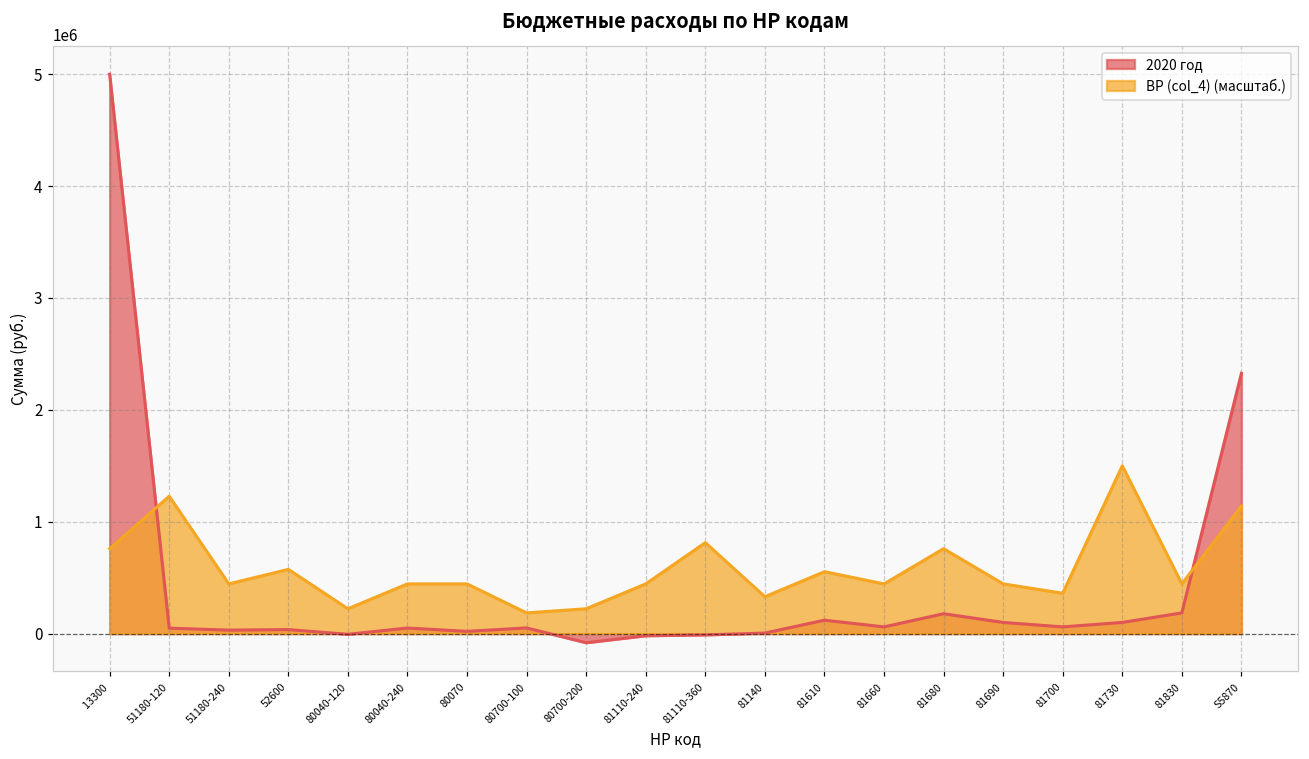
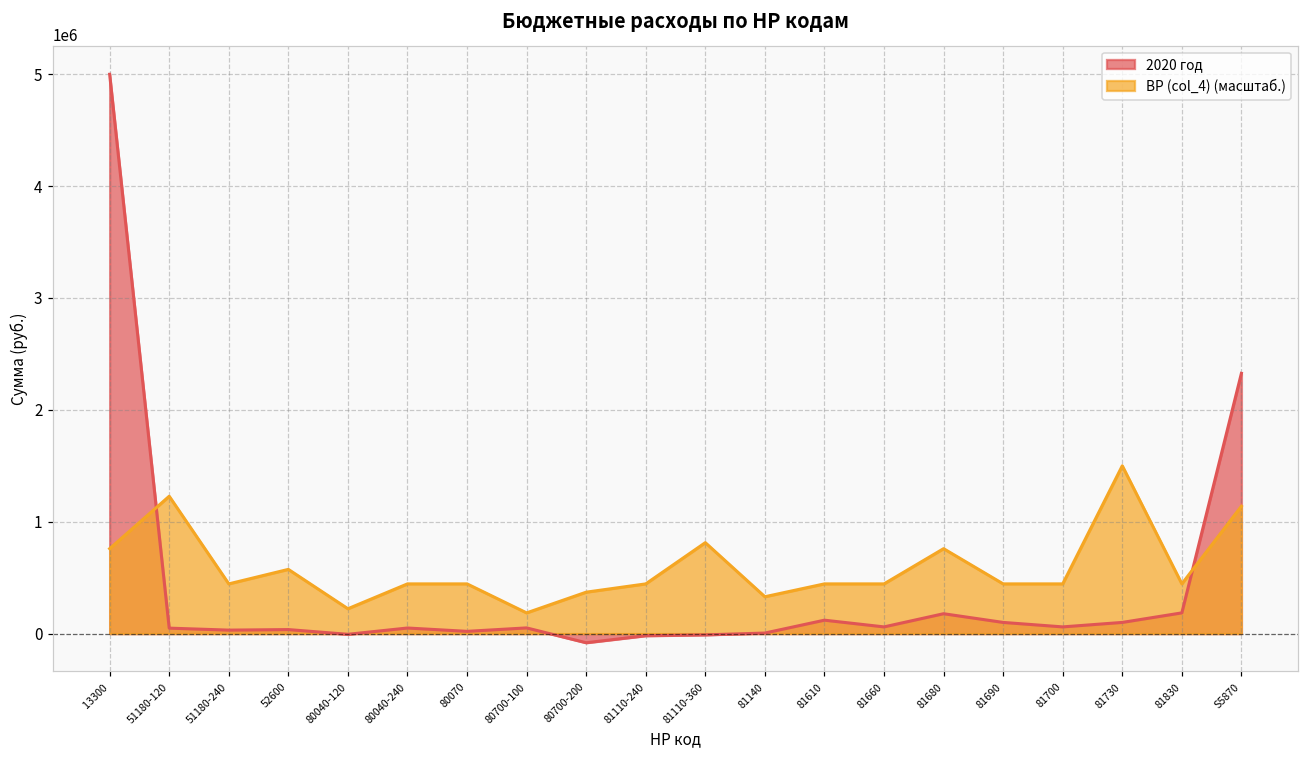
ВР (col_4) (масштаб.), 80700-200: 220000 -> 370000
ВР (col_4) (масштаб.), 81610: 550000 -> 440000
ВР (col_4) (масштаб.), 81700: 360000 -> 440000
